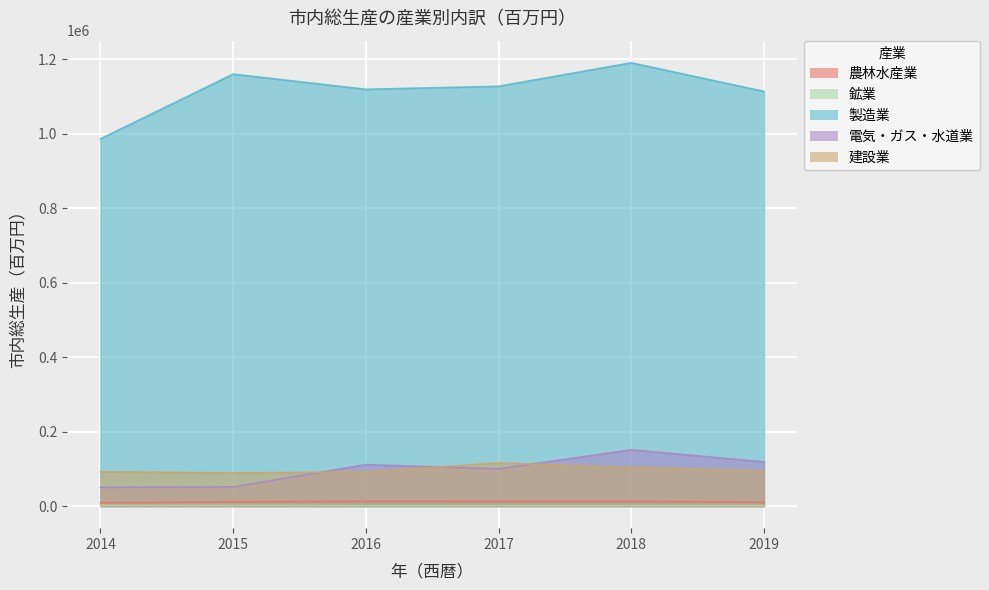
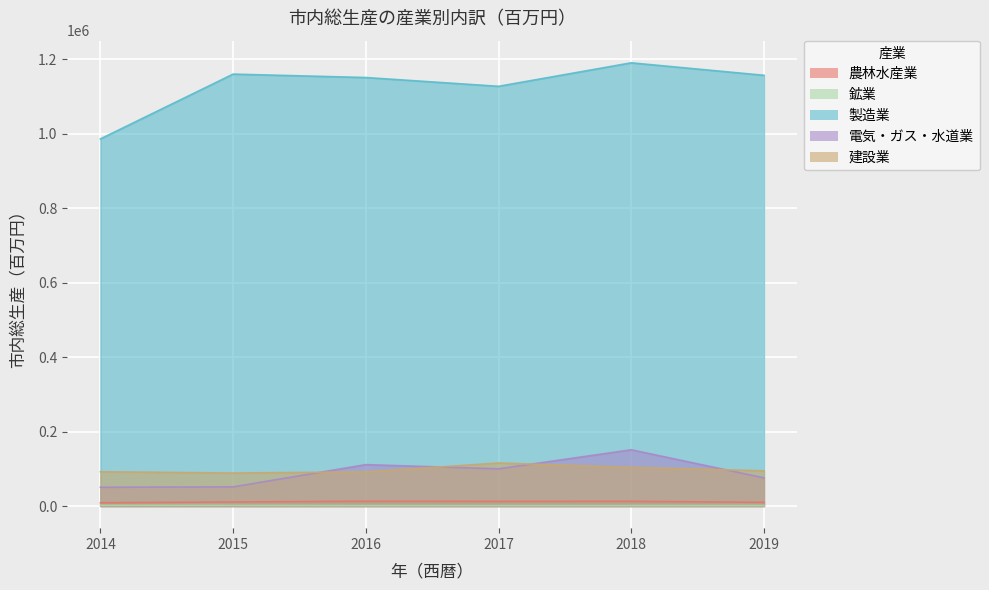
製造業, 2016: 1120000 -> 1150000
製造業, 2019: 1110000 -> 1160000
電気・ガス・水道業, 2019: 120000 -> 80000
